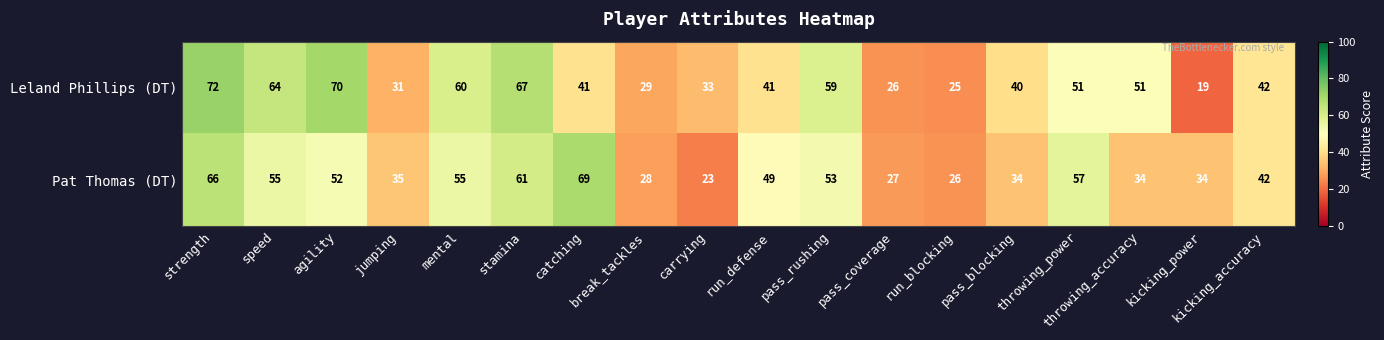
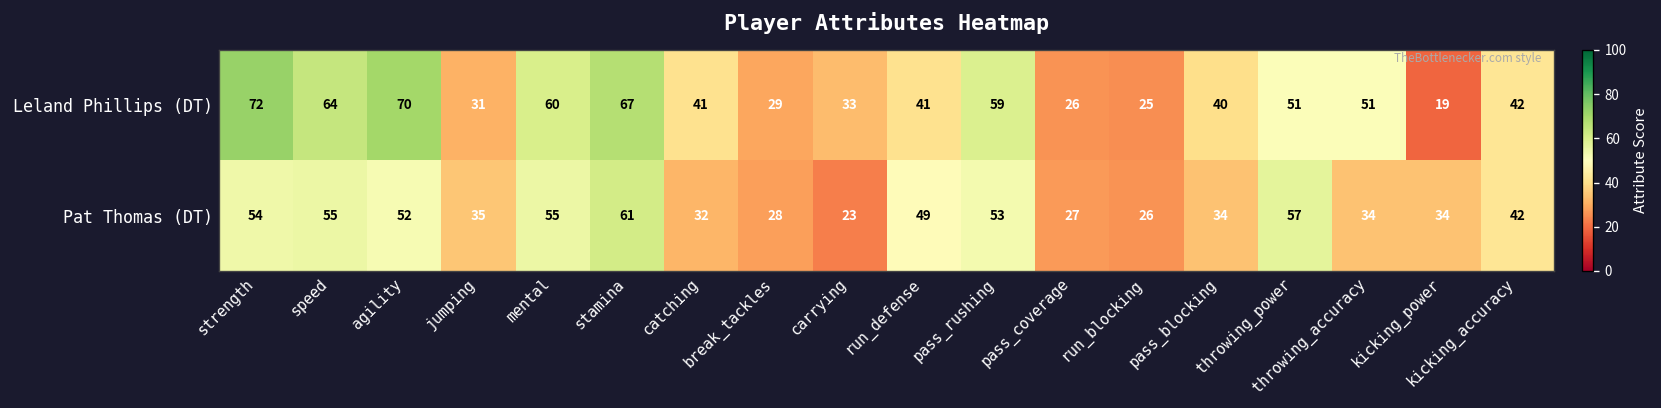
Pat Thomas (DT), strength: 66 -> 54
Pat Thomas (DT), catching: 69 -> 32
